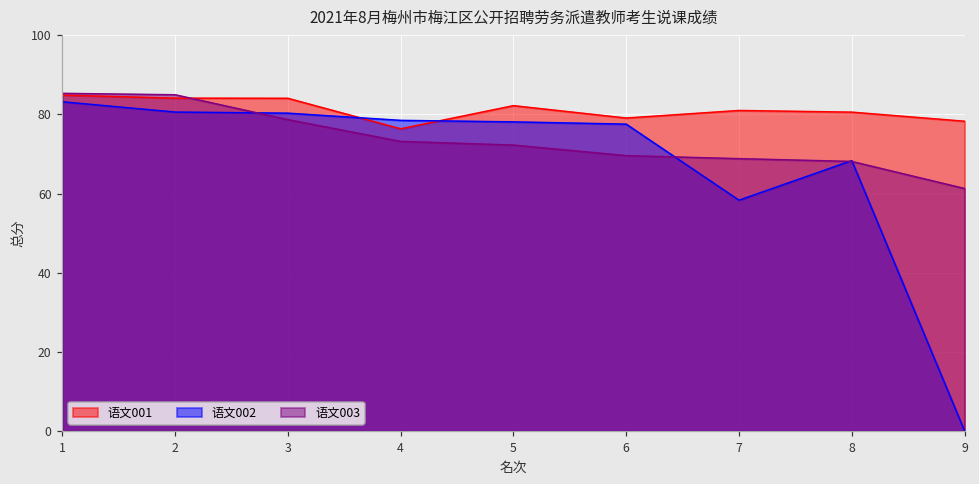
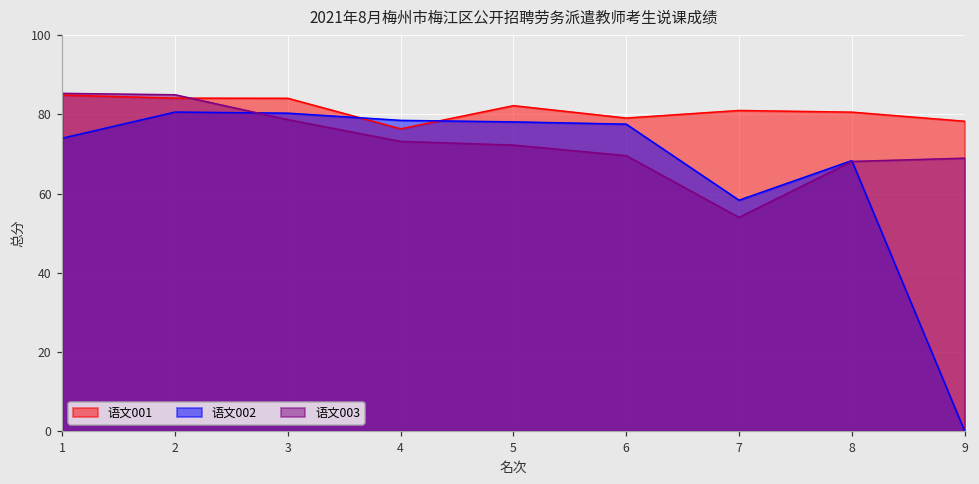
语文002, 1: 83 -> 74
语文003, 7: 69 -> 54
语文003, 9: 61 -> 69
